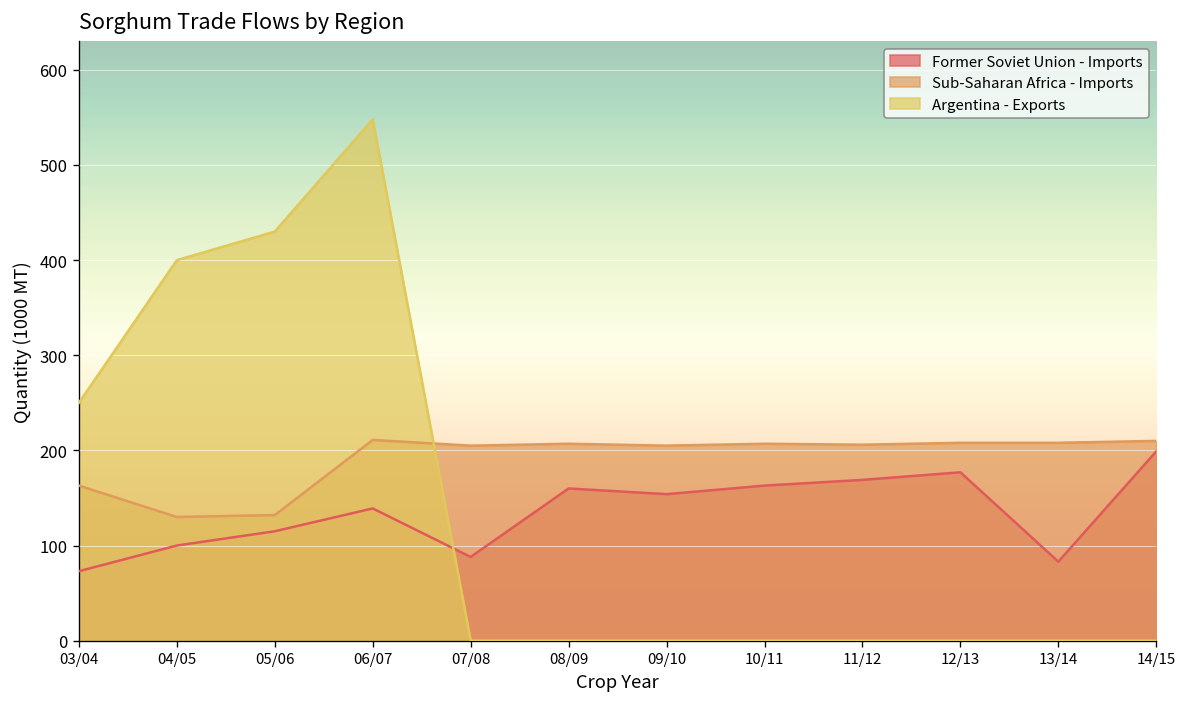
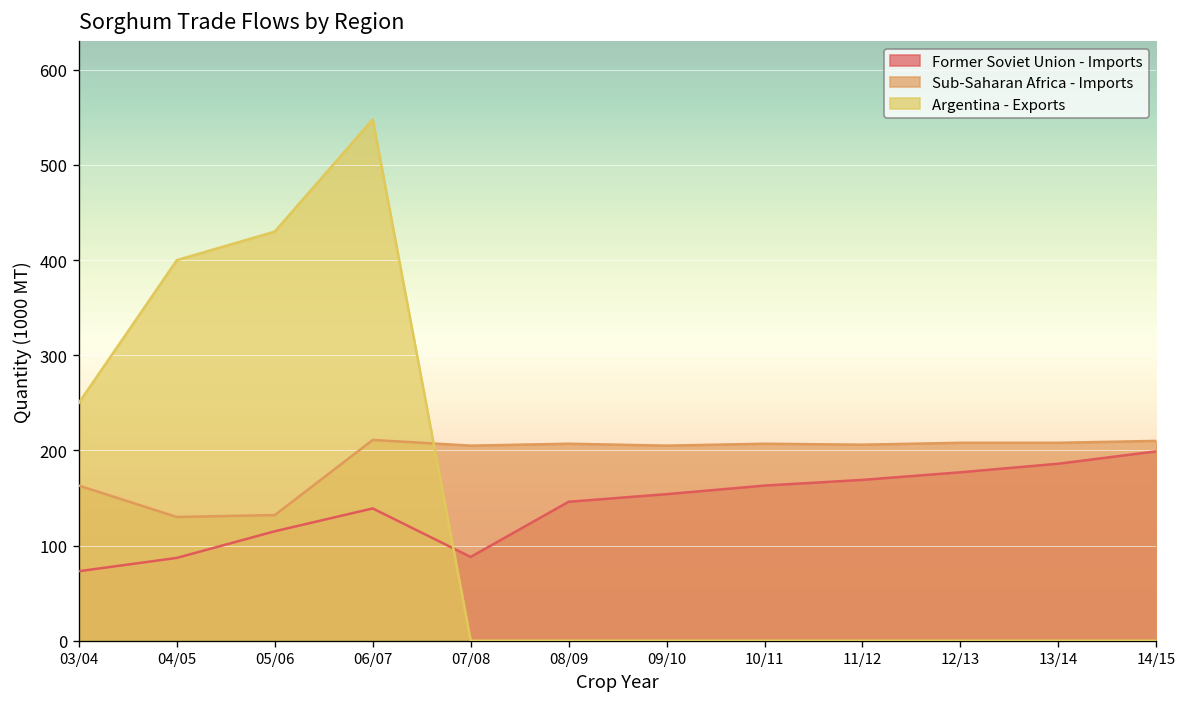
Former Soviet Union - Imports, 04/05: 100 -> 90
Former Soviet Union - Imports, 08/09: 160 -> 150
Former Soviet Union - Imports, 13/14: 80 -> 190
